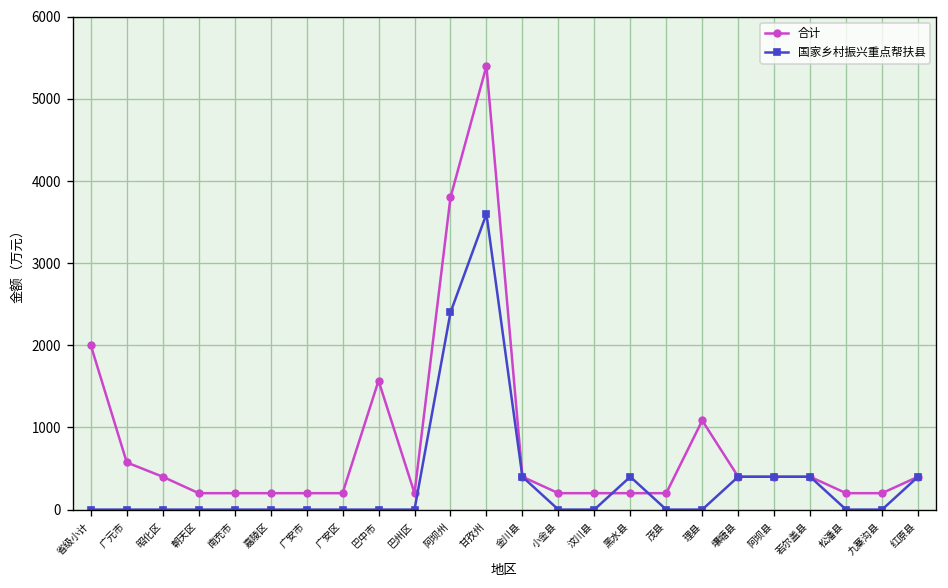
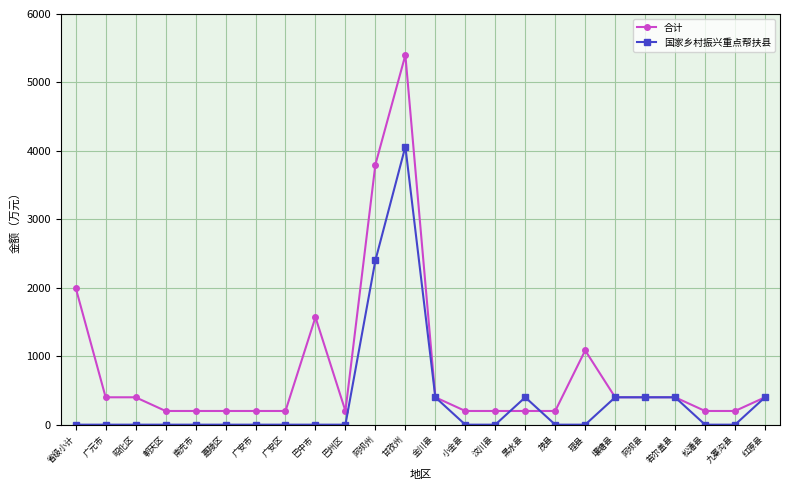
合计, 广元市: 600 -> 400
国家乡村振兴重点帮扶县, 甘孜州: 3600 -> 4100
